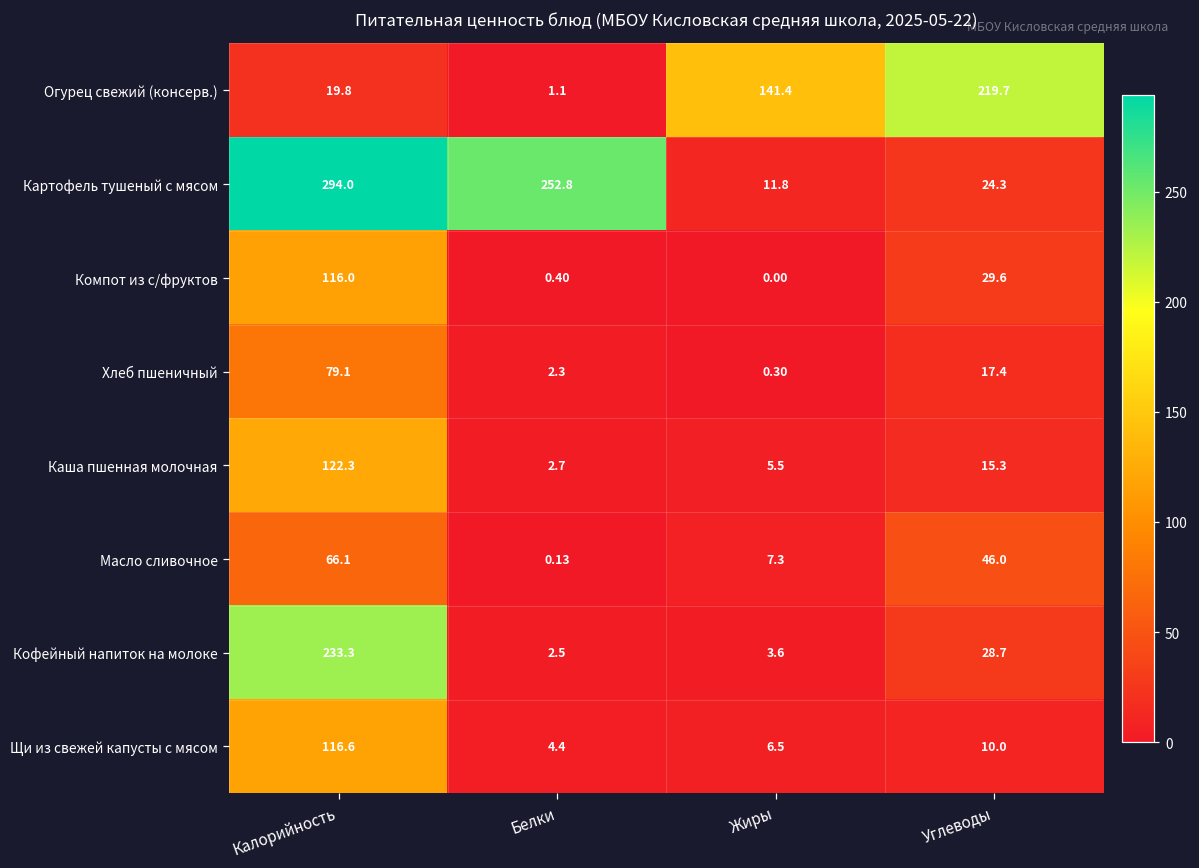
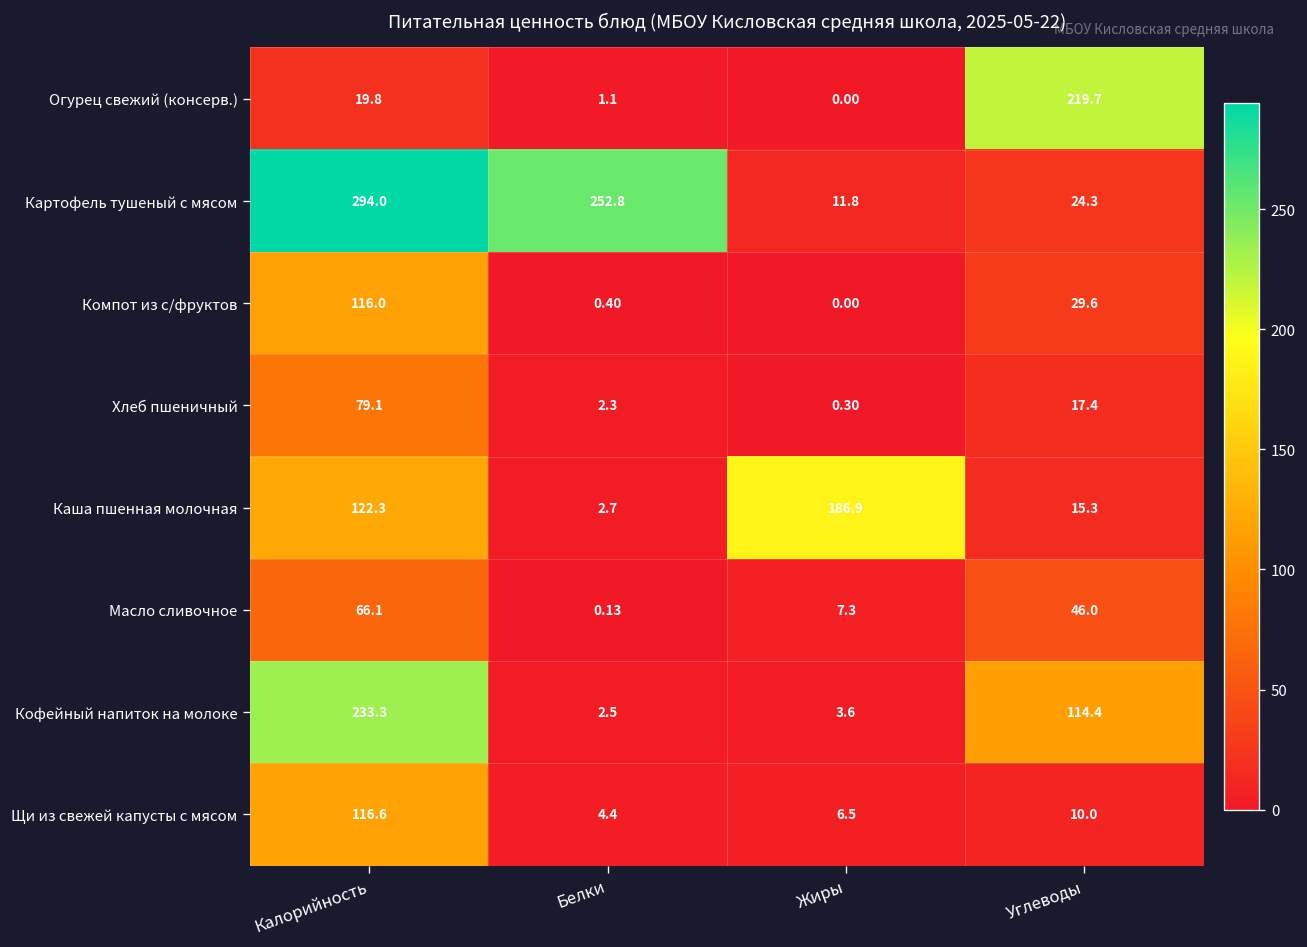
Огурец свежий (консерв.), Жиры: 141.4 -> 0.00
Каша пшенная молочная, Жиры: 5.5 -> 186.9
Кофейный напиток на молоке, Углеводы: 28.7 -> 114.4
